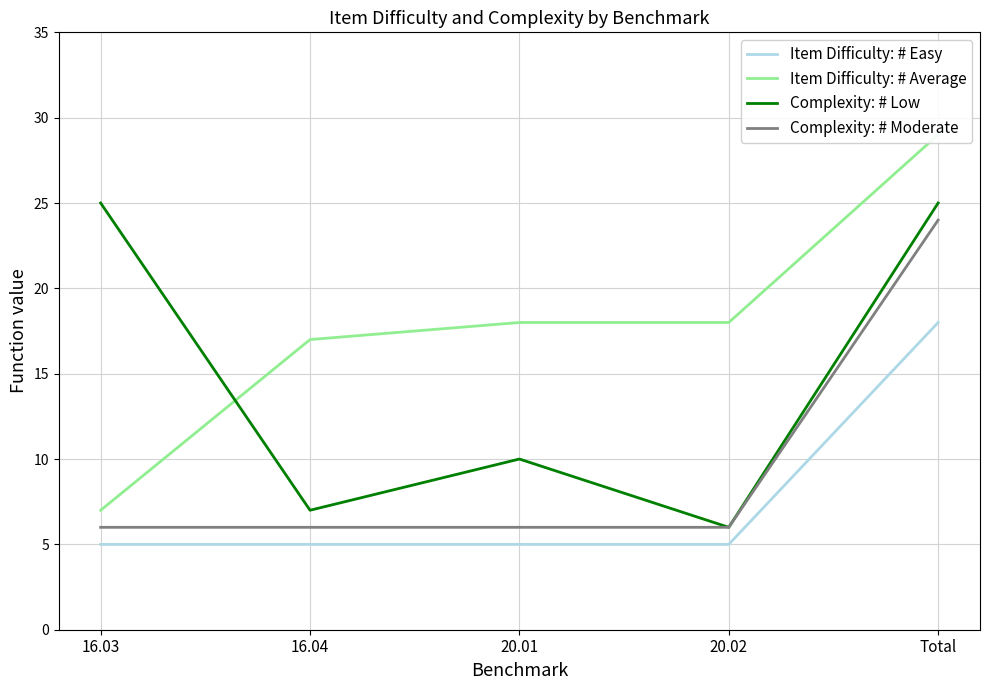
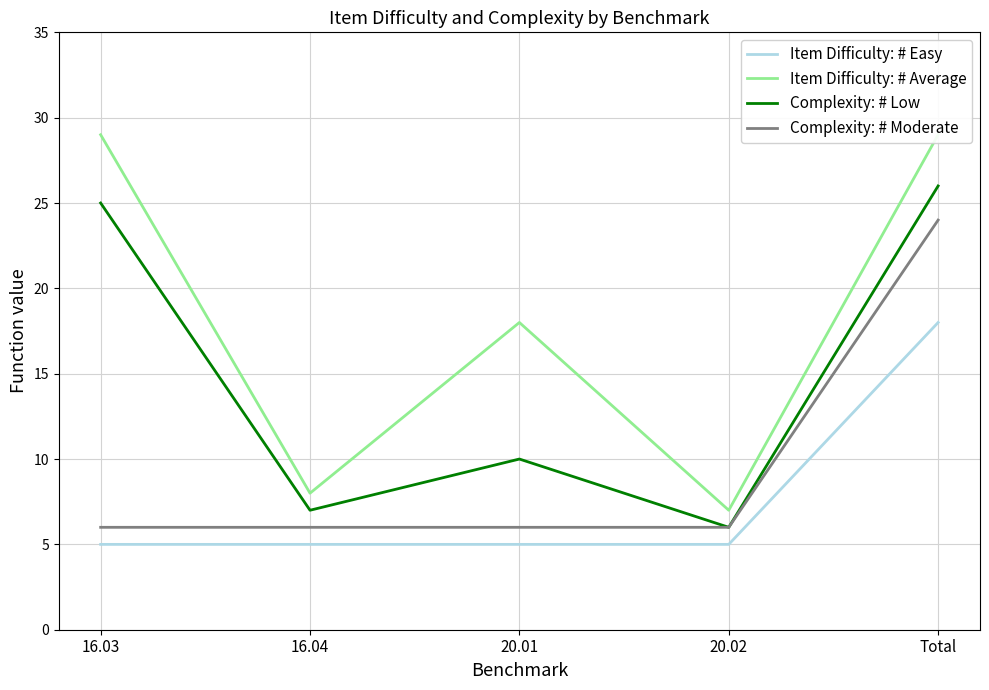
Item Difficulty: # Average, 16.03: 7 -> 29
Item Difficulty: # Average, 16.04: 17 -> 8
Item Difficulty: # Average, 20.02: 18 -> 7
Complexity: # Low, Total: 25 -> 26
